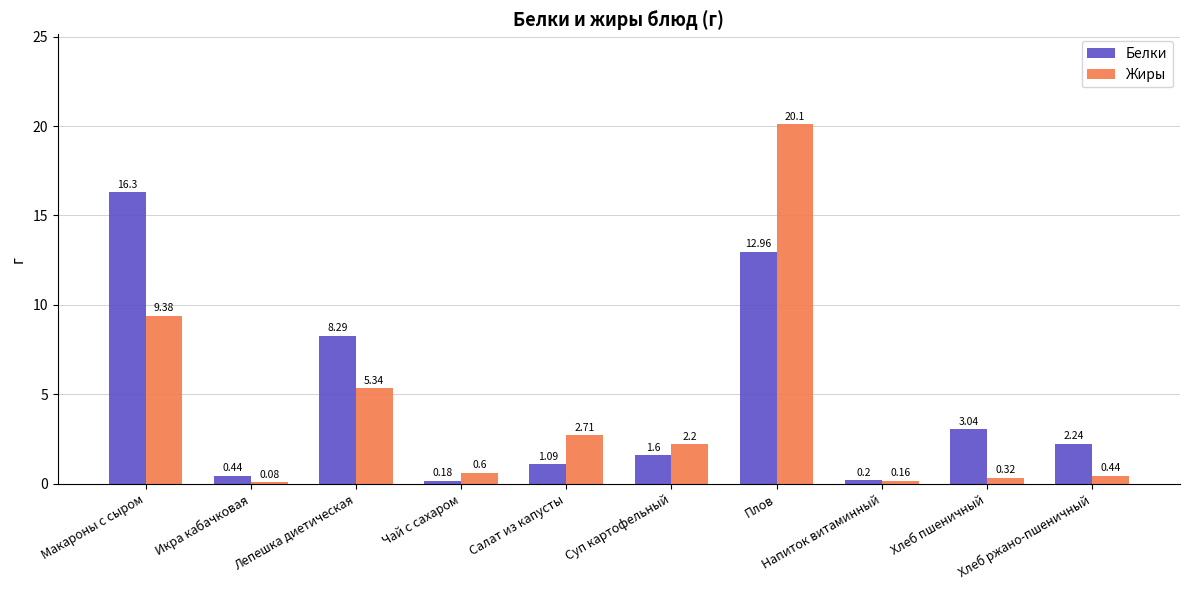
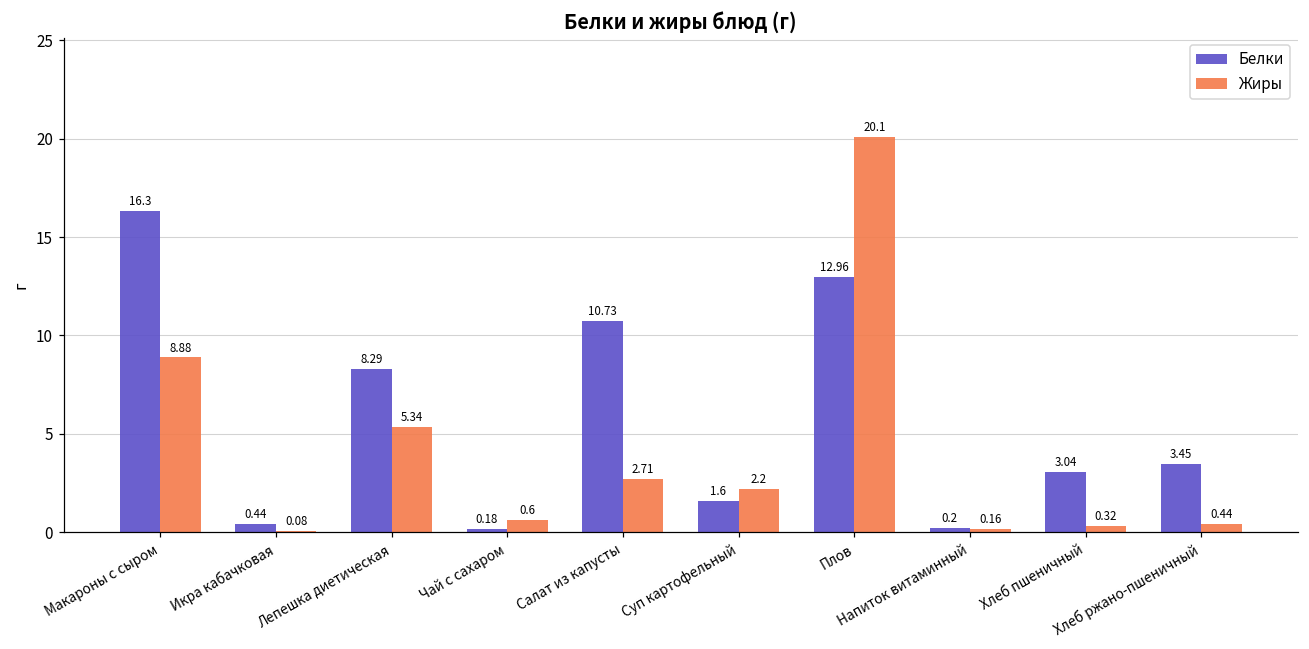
Жиры, Макароны с сыром: 9.38 -> 8.88
Белки, Салат из капусты: 1.09 -> 10.73
Белки, Хлеб ржано-пшеничный: 2.24 -> 3.45
